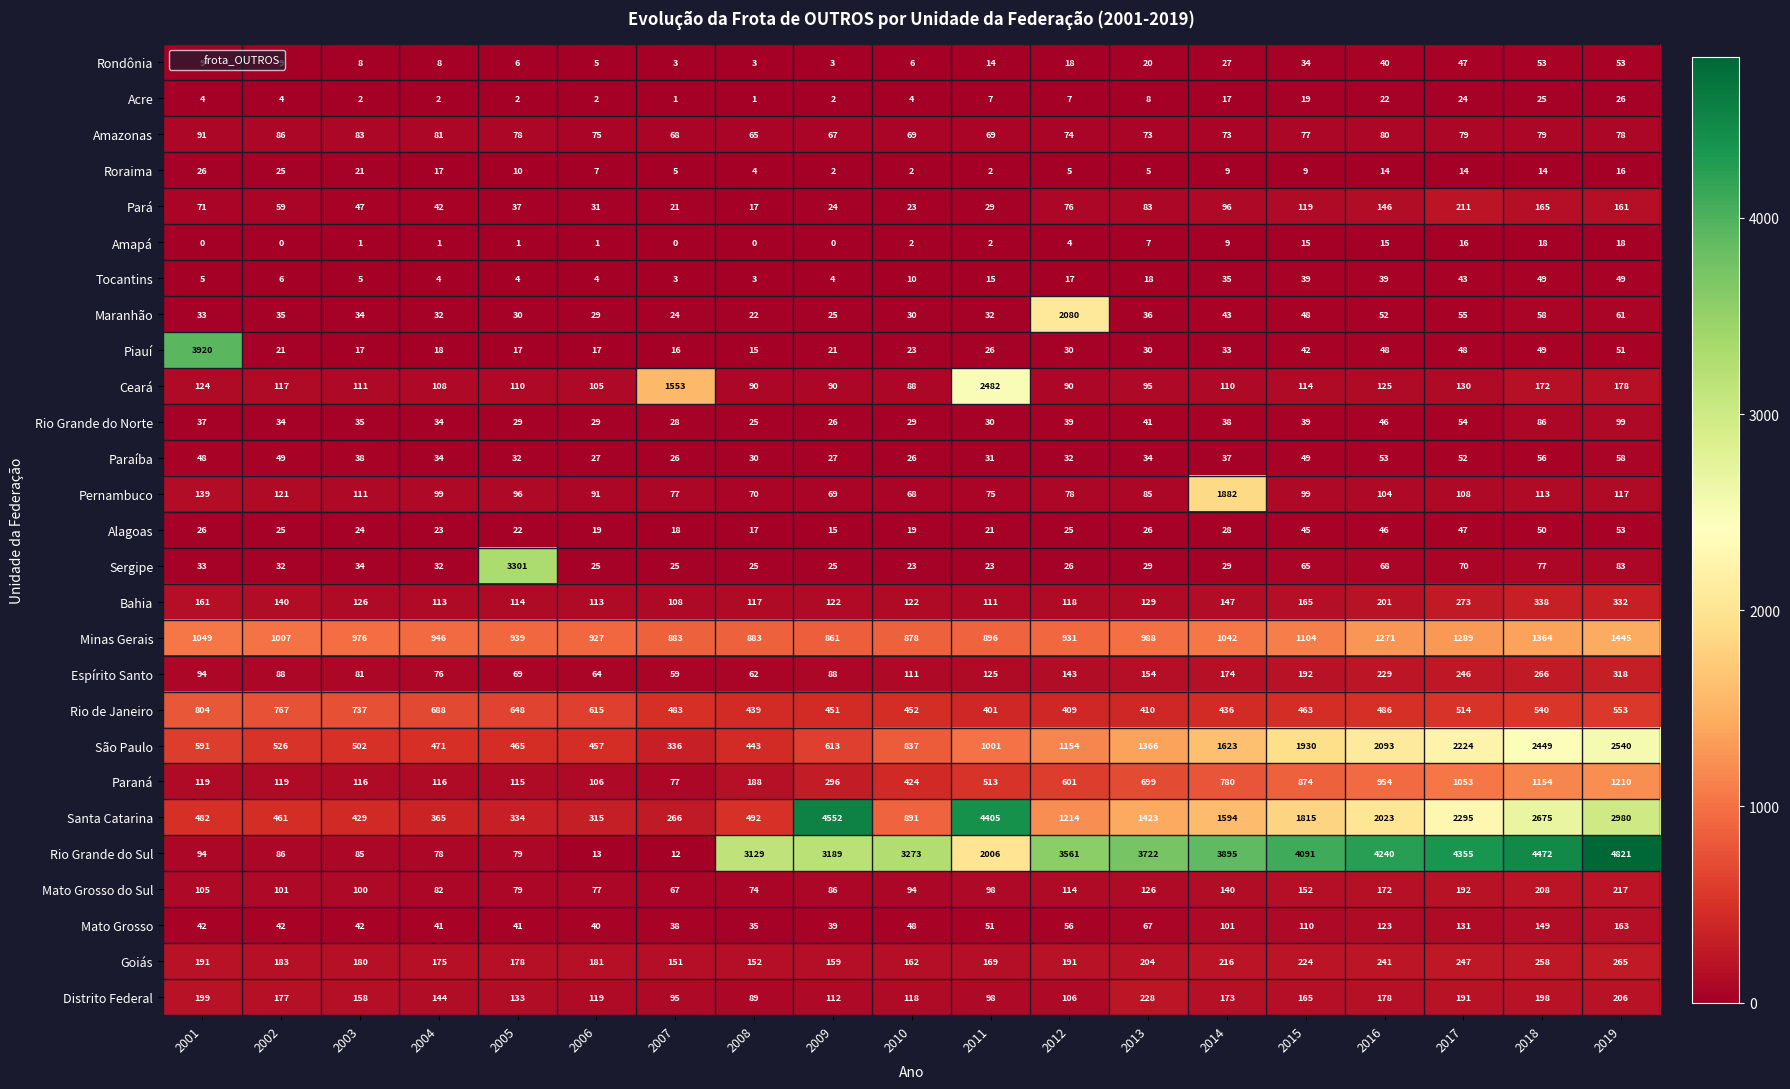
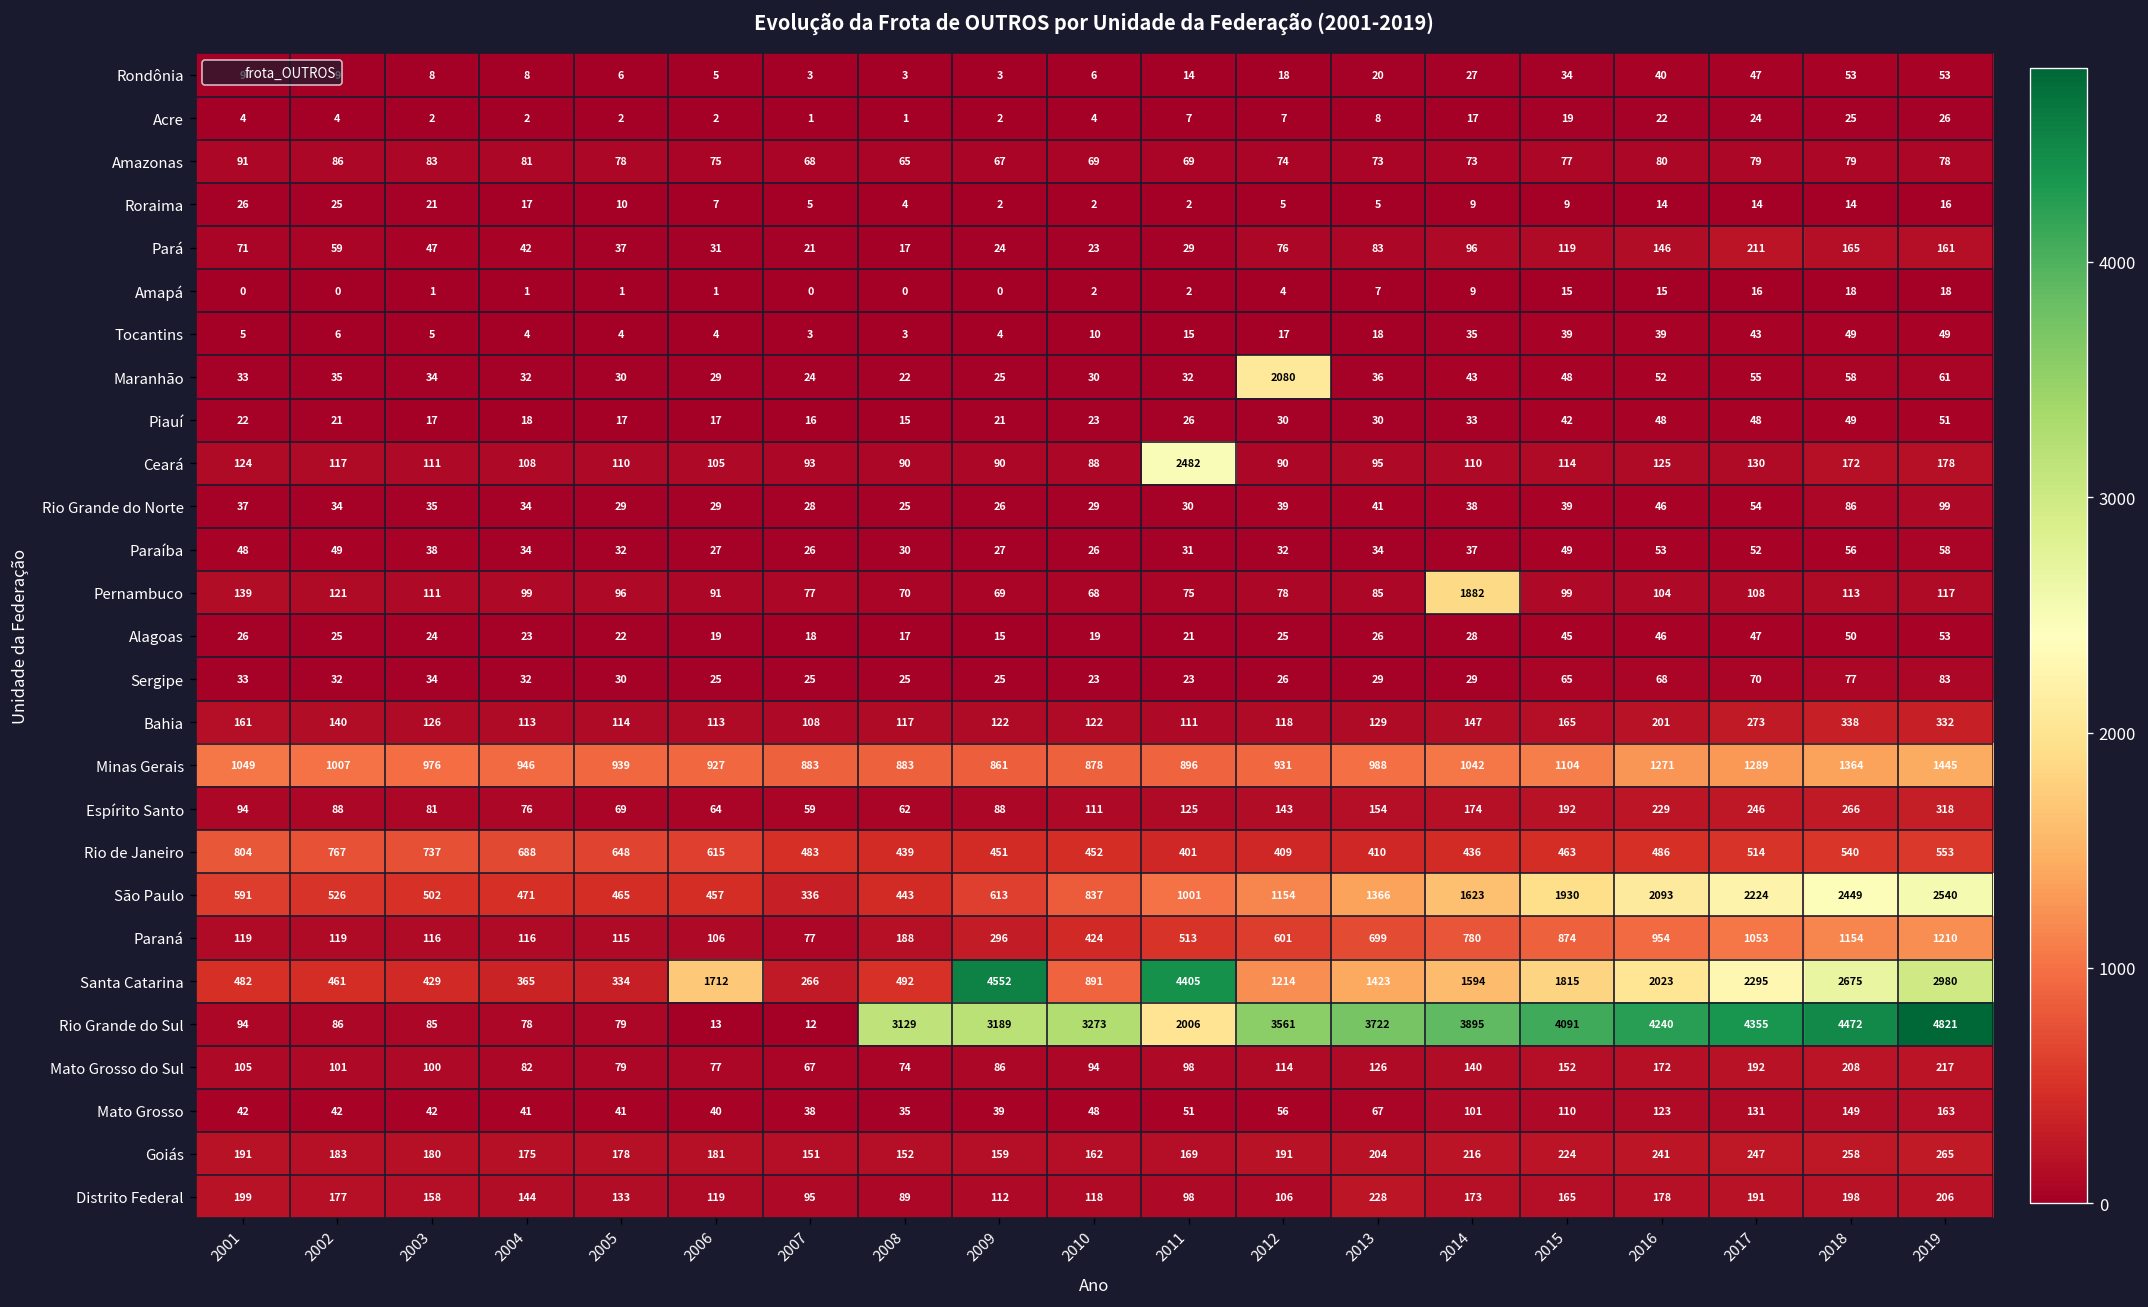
Piauí, 2001: 3920 -> 22
Ceará, 2007: 1553 -> 93
Sergipe, 2005: 3301 -> 30
Santa Catarina, 2006: 315 -> 1712
